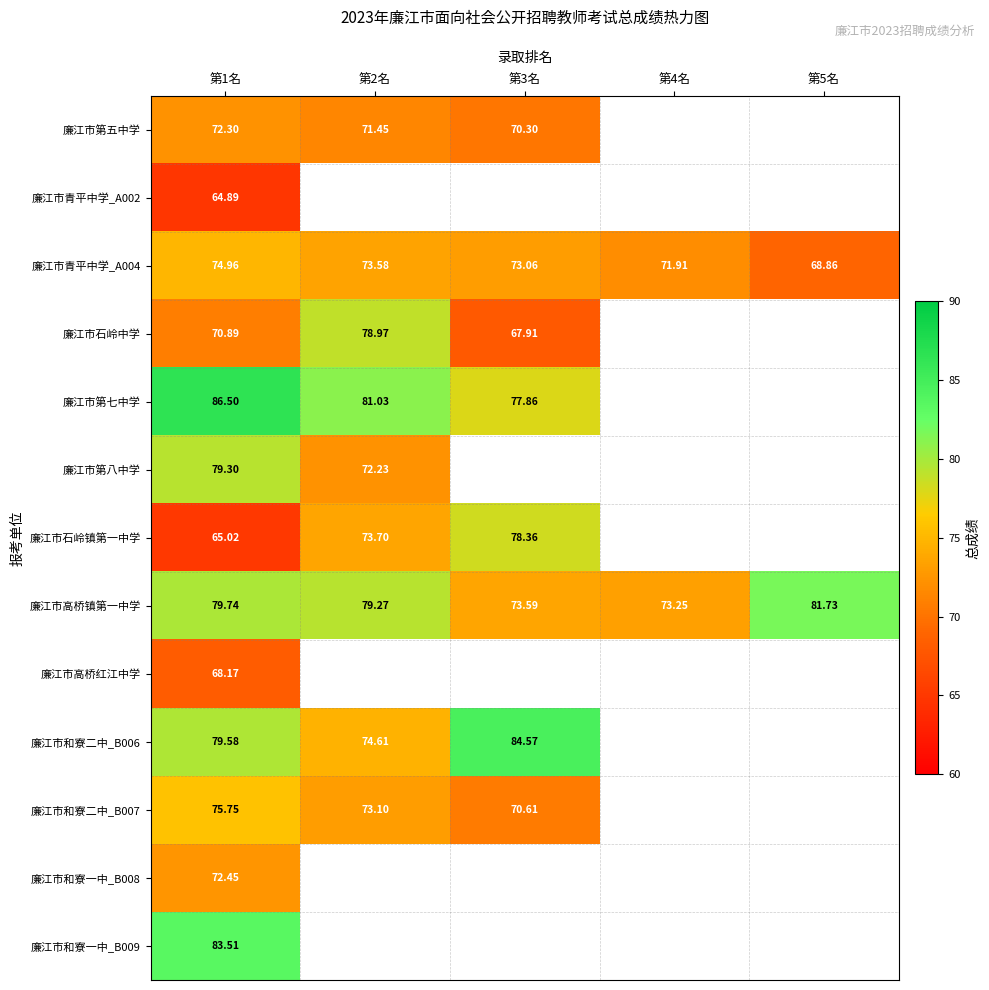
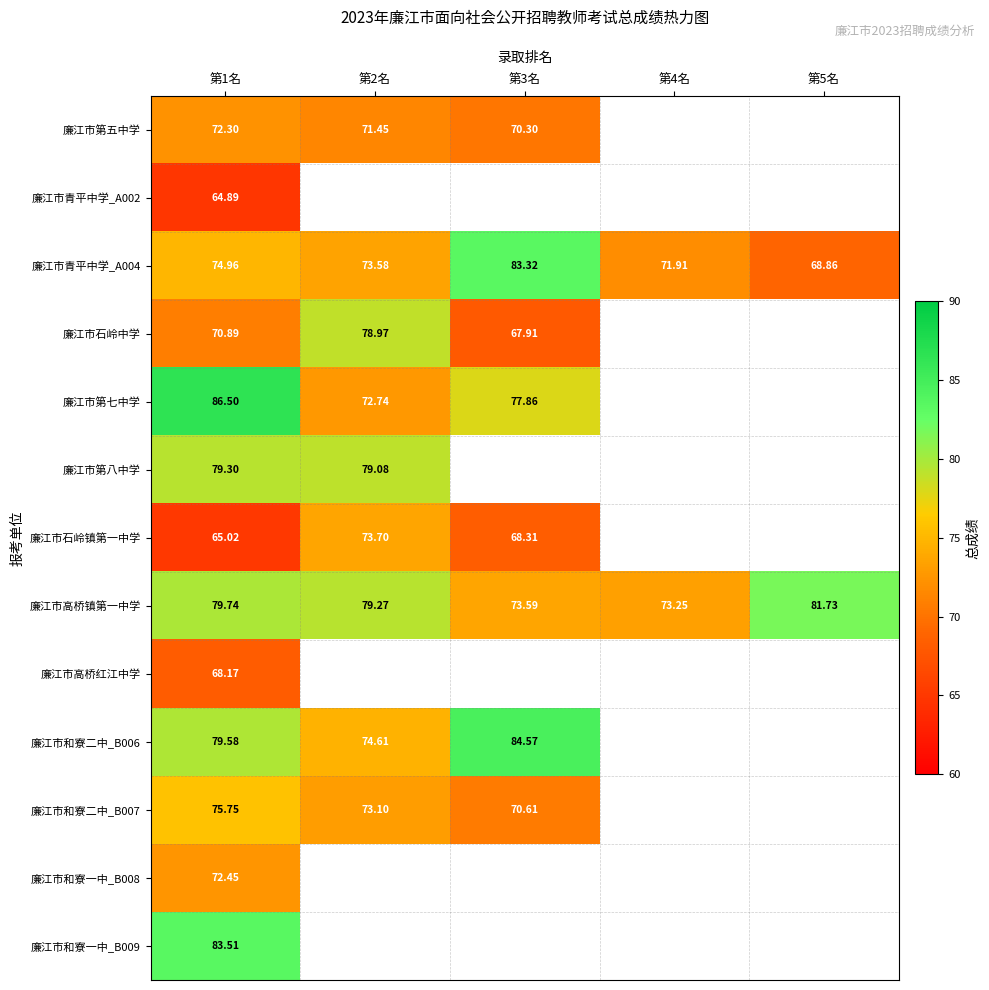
廉江市青平中学_A004, 第3名: 73.06 -> 83.32
廉江市第七中学, 第2名: 81.03 -> 72.74
廉江市第八中学, 第2名: 72.23 -> 79.08
廉江市石岭镇第一中学, 第3名: 78.36 -> 68.31
